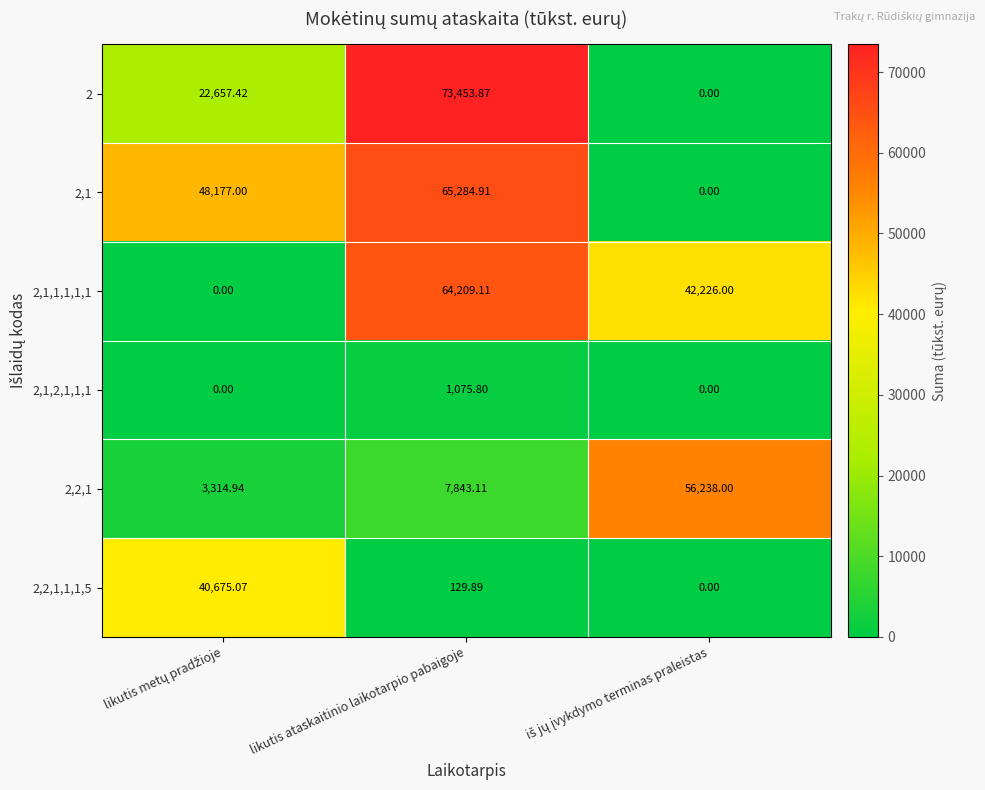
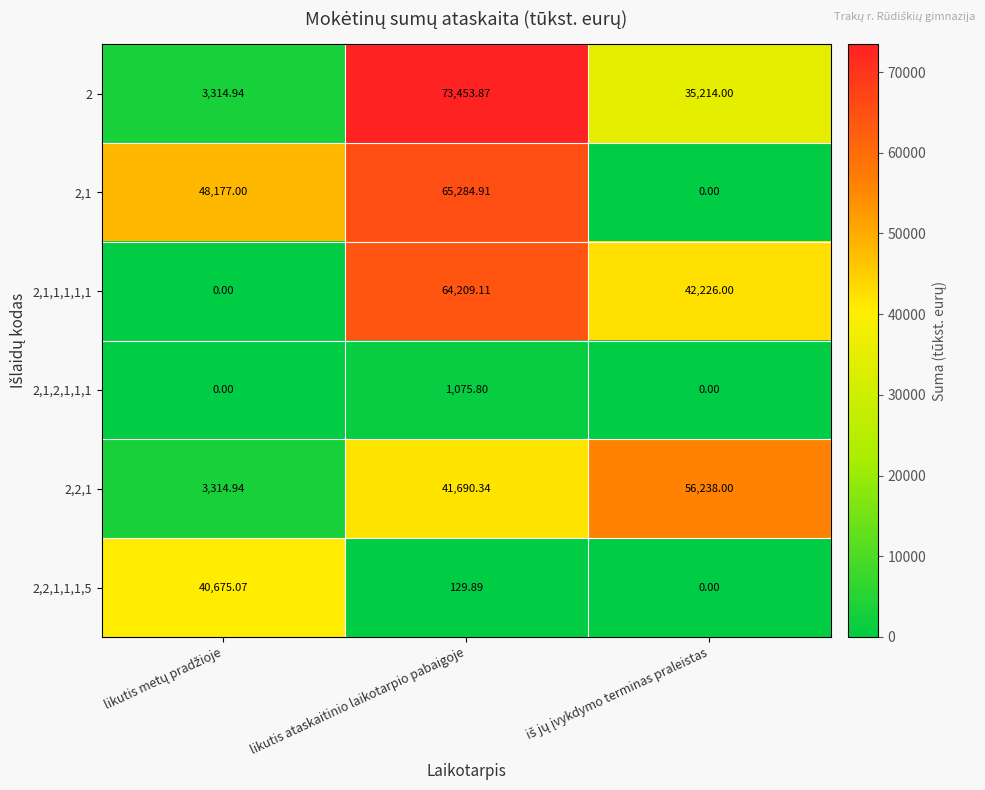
2, likutis metų pradžioje: 22,657.42 -> 3,314.94
2, iš jų įvykdymo terminas praleistas: 0.00 -> 35,214.00
2,2,1, likutis ataskaitinio laikotarpio pabaigoje: 7,843.11 -> 41,690.34
